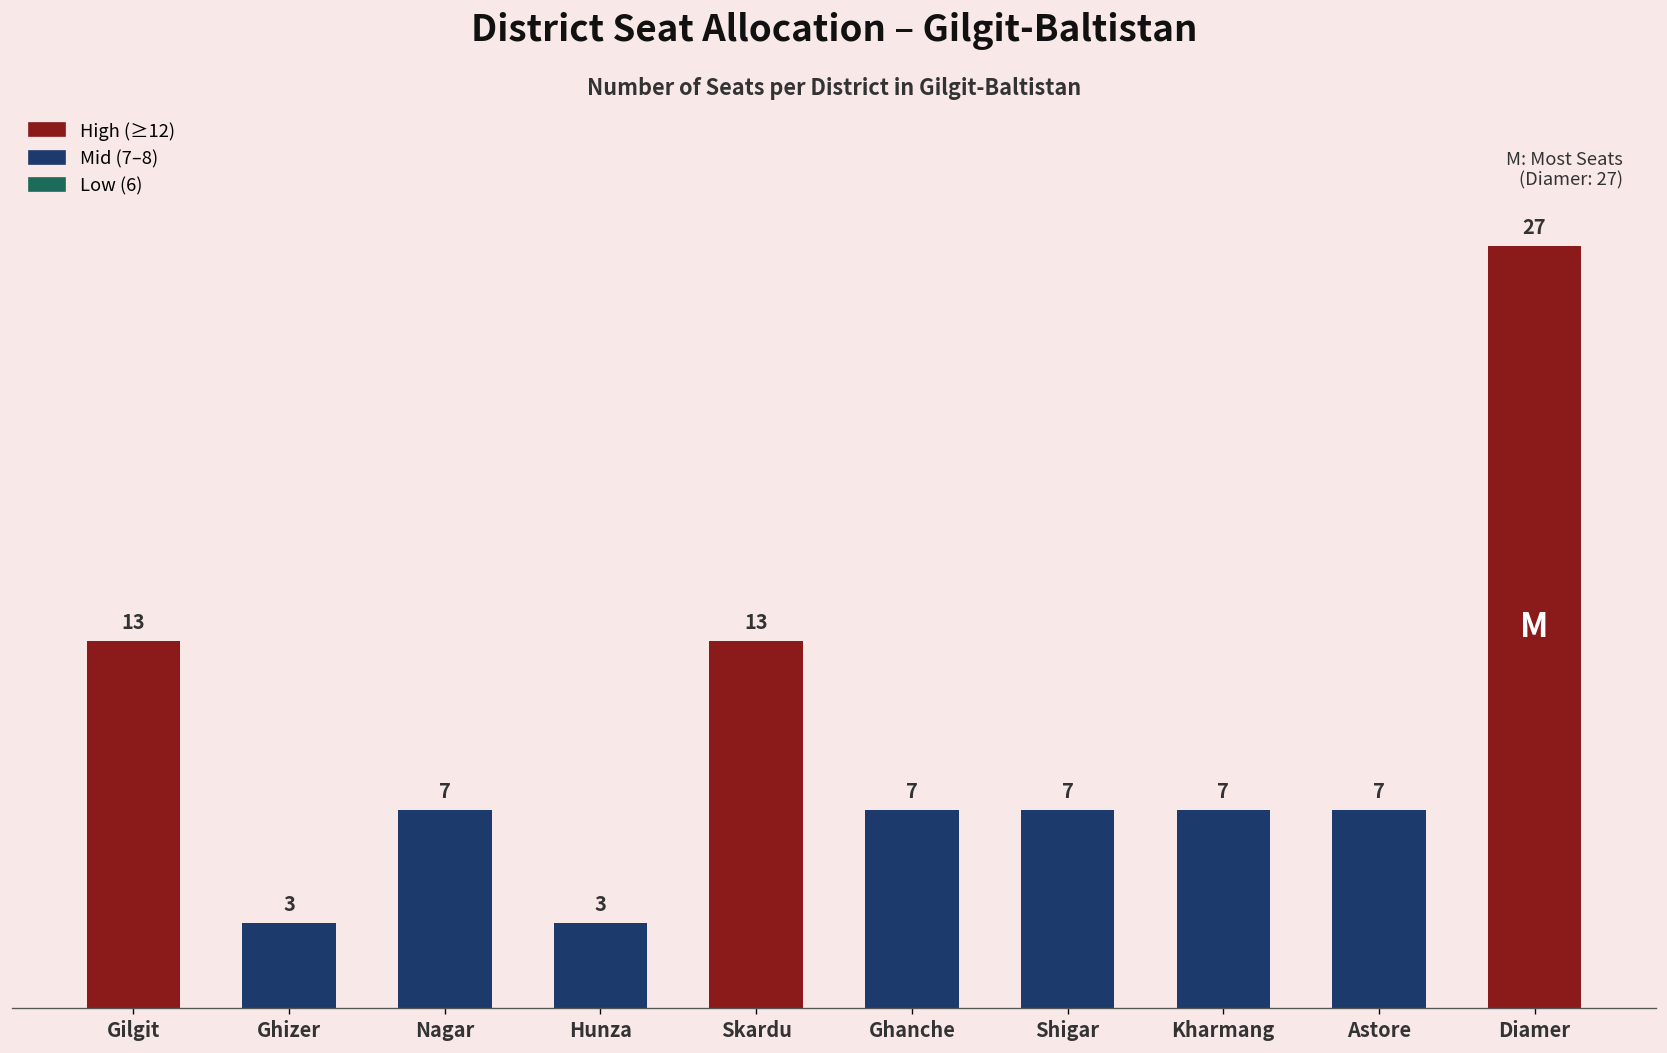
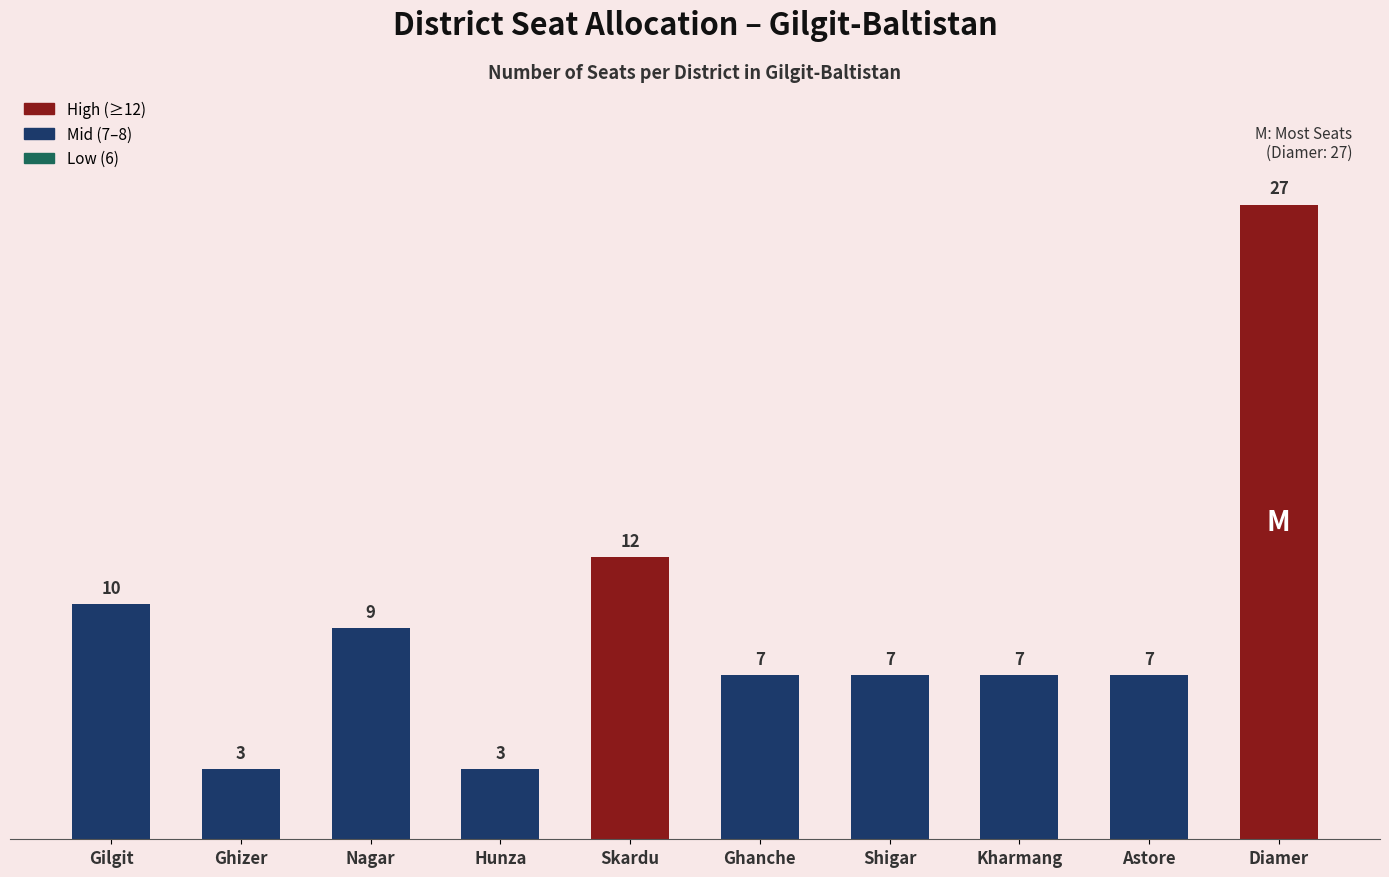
Gilgit: 13 -> 10
Nagar: 7 -> 9
Skardu: 13 -> 12
